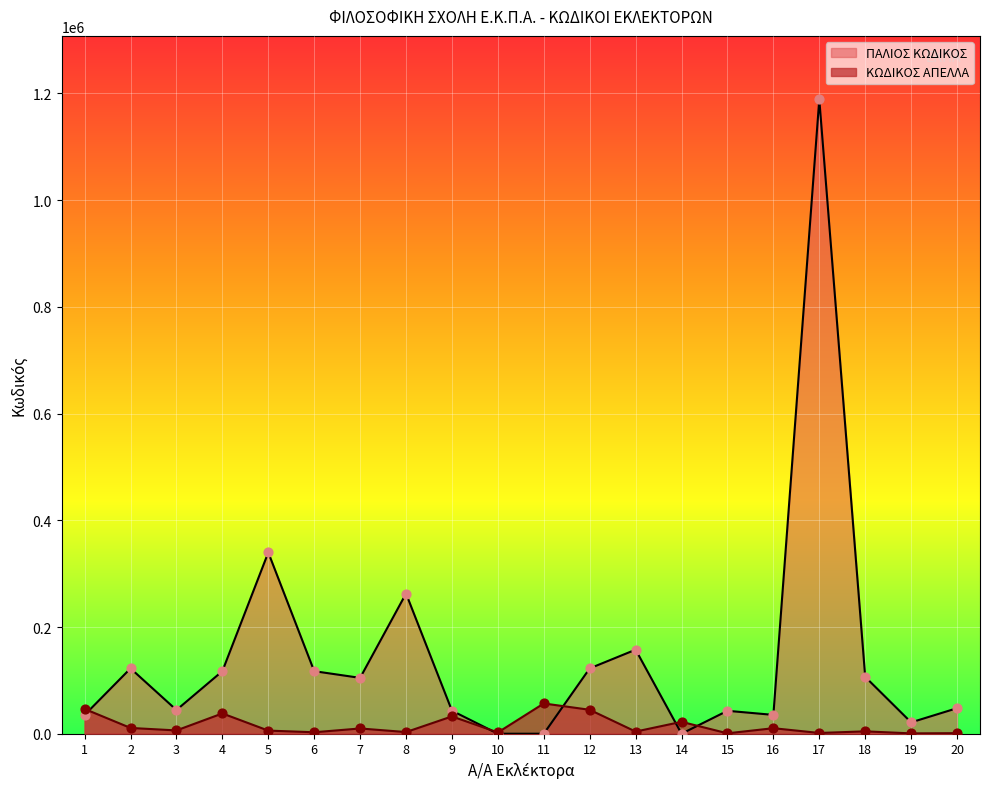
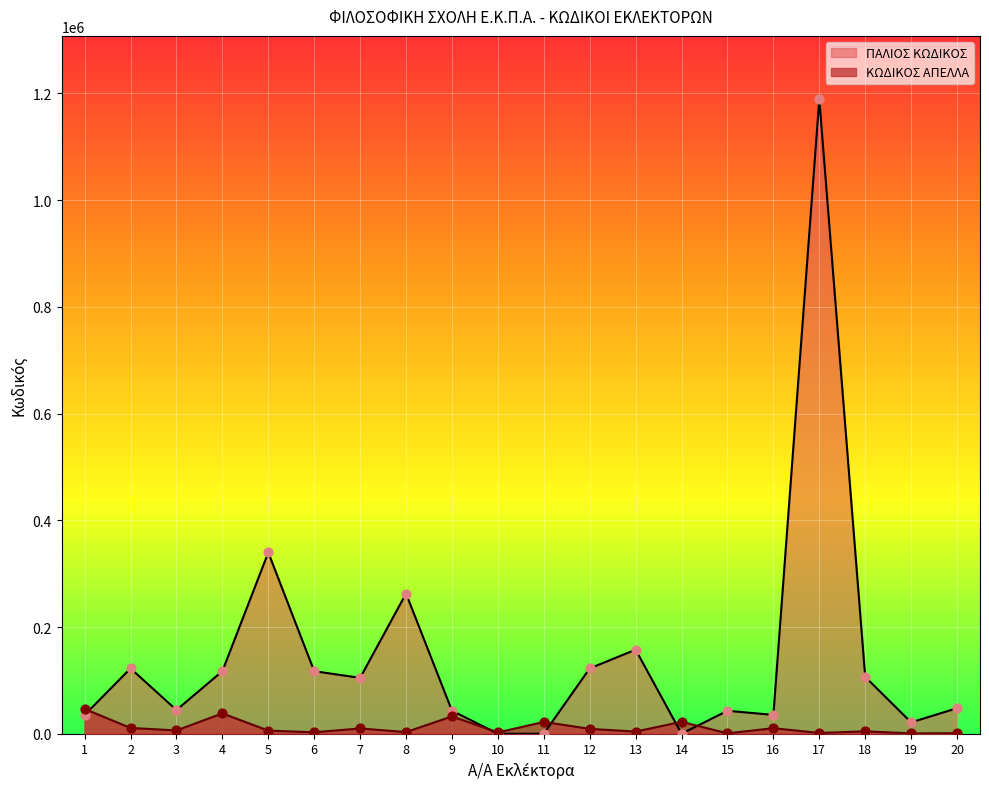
ΚΩΔΙΚΟΣ ΑΠΕΛΛΑ, 11: 60000 -> 20000
ΚΩΔΙΚΟΣ ΑΠΕΛΛΑ, 12: 40000 -> 10000
